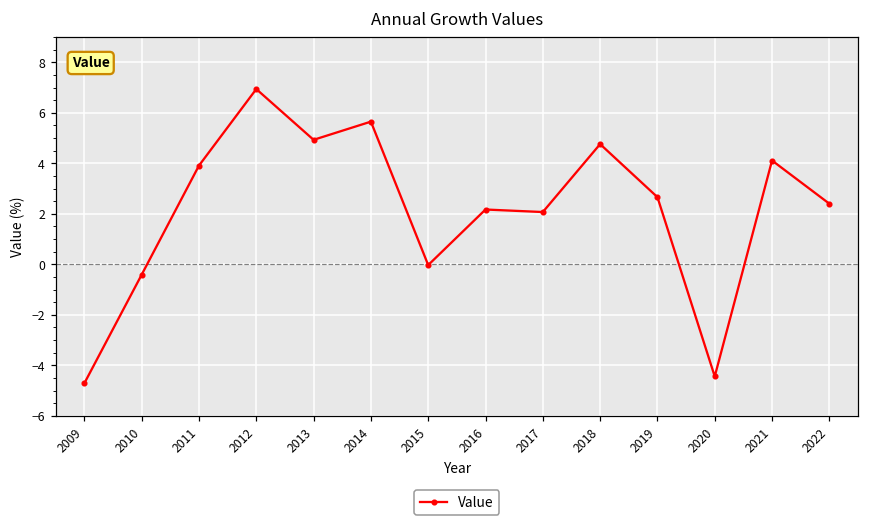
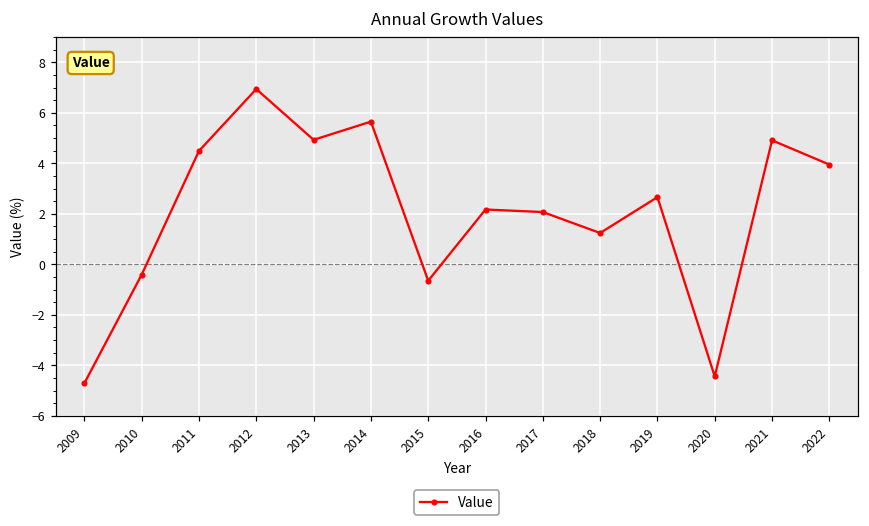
2011: 3.9 -> 4.5
2015: 0.0 -> -0.7
2018: 4.8 -> 1.2
2021: 4.1 -> 4.9
2022: 2.4 -> 4.0
